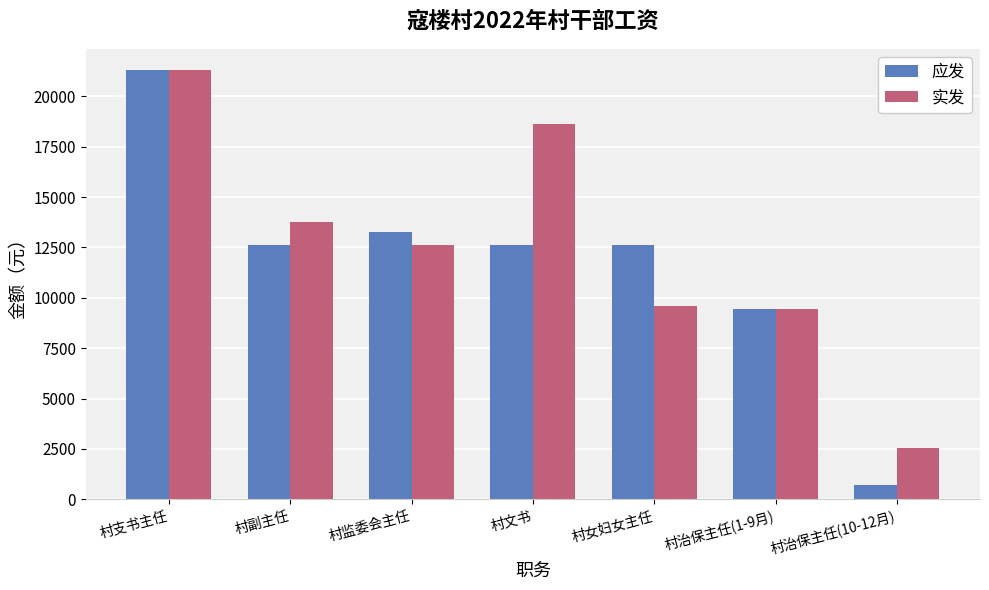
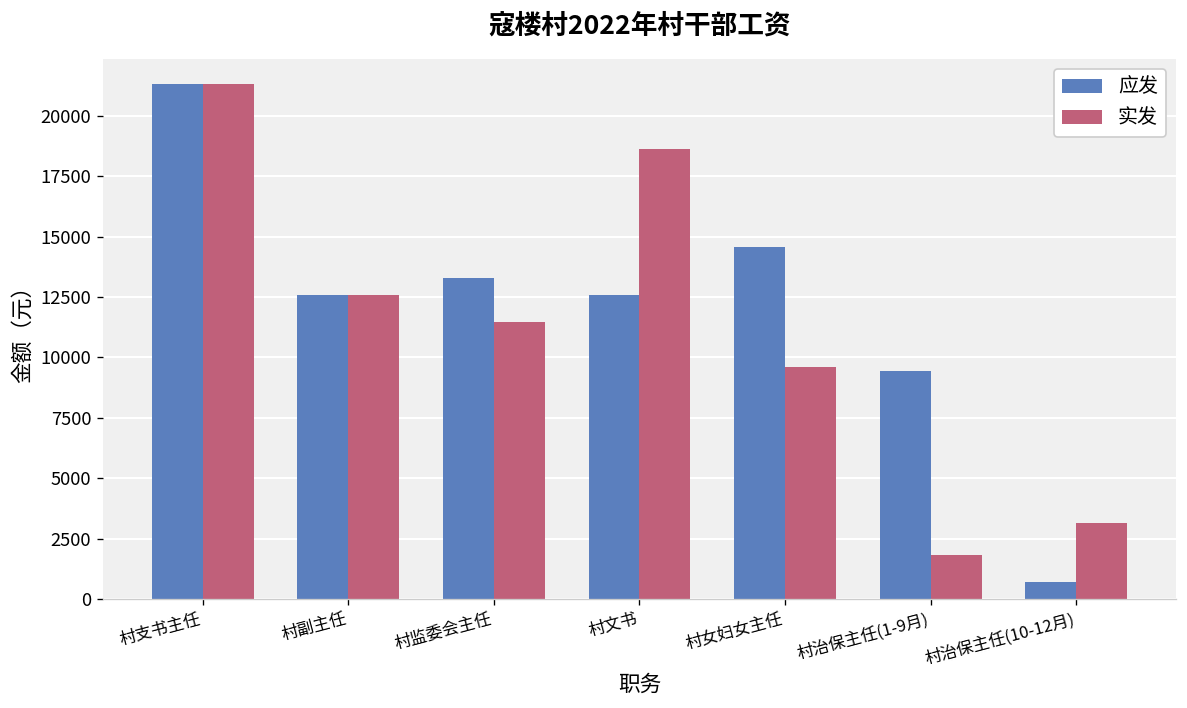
实发, 村副主任: 13700 -> 12600
实发, 村监委会主任: 12600 -> 11500
应发, 村女妇女主任: 12600 -> 14600
实发, 村治保主任(1-9月): 9500 -> 1800
实发, 村治保主任(10-12月): 2500 -> 3200
